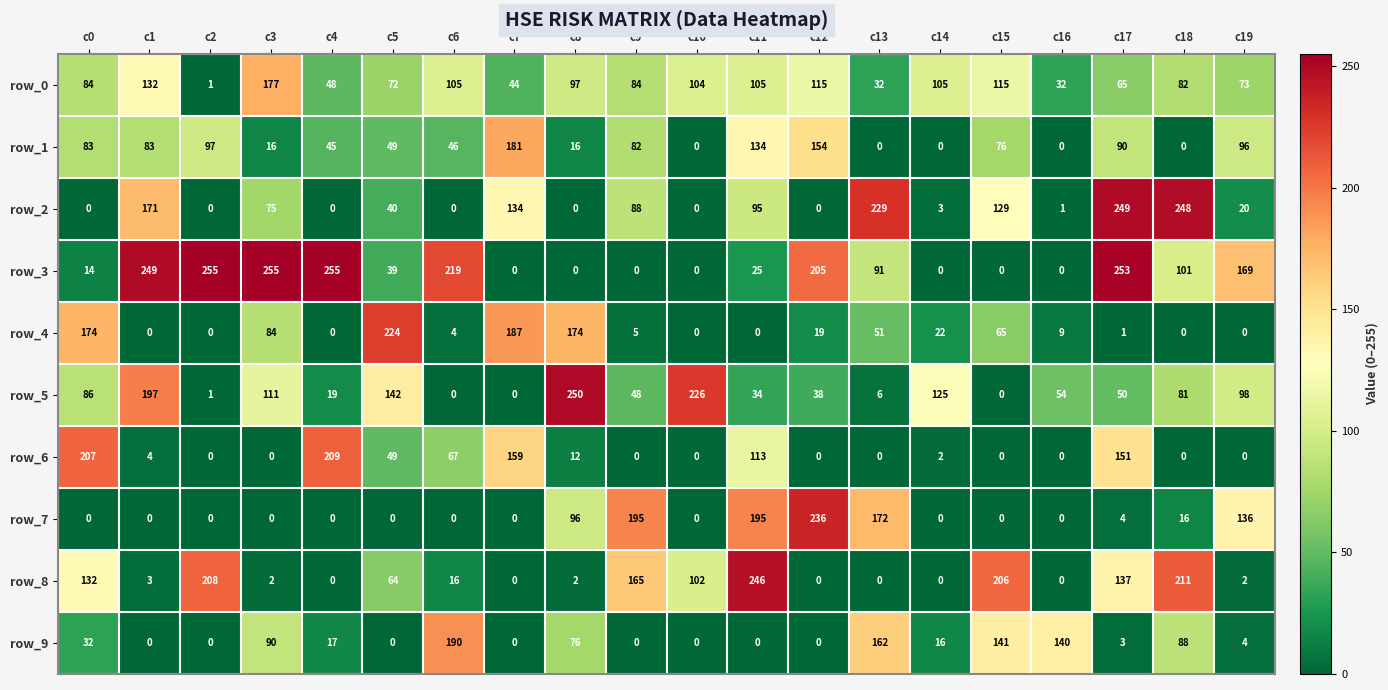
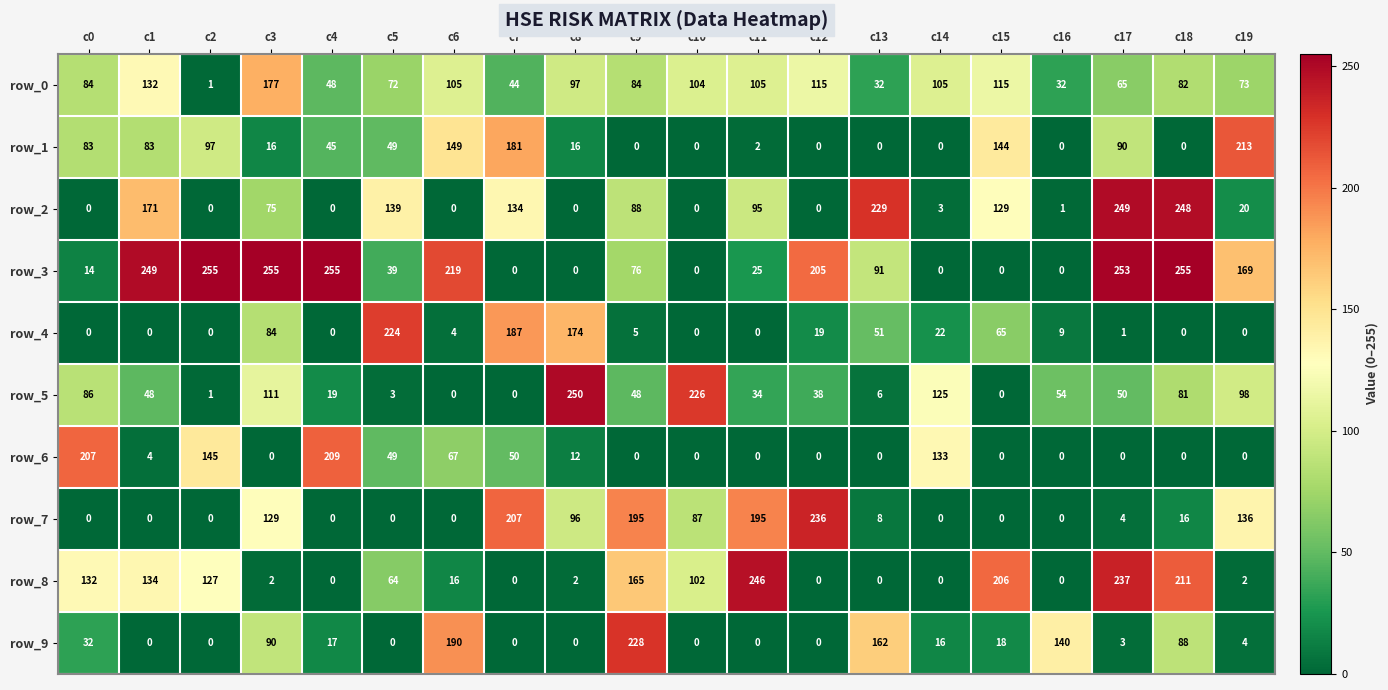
row_1, c6: 46 -> 149
row_1, c9: 82 -> 0
row_1, c11: 134 -> 2
row_1, c12: 154 -> 0
row_1, c15: 76 -> 144
row_1, c19: 96 -> 213
row_2, c5: 40 -> 139
row_3, c9: 0 -> 76
row_3, c18: 101 -> 255
row_4, c0: 174 -> 0
row_5, c1: 197 -> 48
row_5, c5: 142 -> 3
row_6, c2: 0 -> 145
row_6, c7: 159 -> 50
row_6, c11: 113 -> 0
row_6, c14: 2 -> 133
row_6, c17: 151 -> 0
row_7, c3: 0 -> 129
row_7, c7: 0 -> 207
row_7, c10: 0 -> 87
row_7, c13: 172 -> 8
row_8, c1: 3 -> 134
row_8, c2: 208 -> 127
row_8, c17: 137 -> 237
row_9, c8: 76 -> 0
row_9, c9: 0 -> 228
row_9, c15: 141 -> 18
